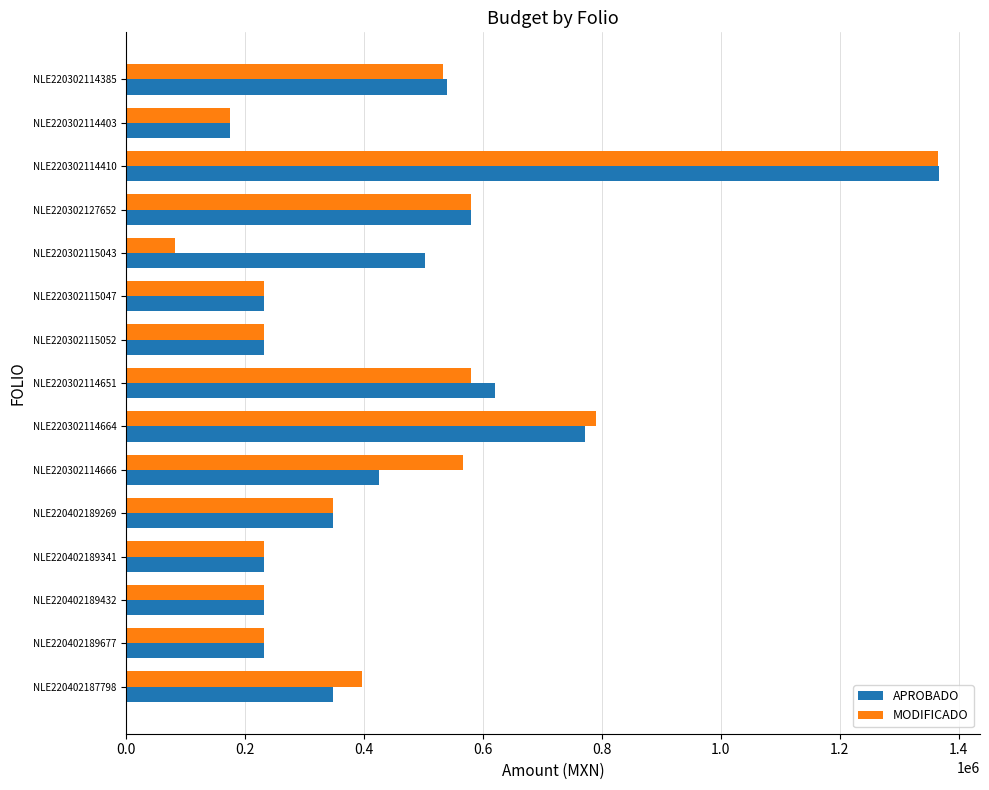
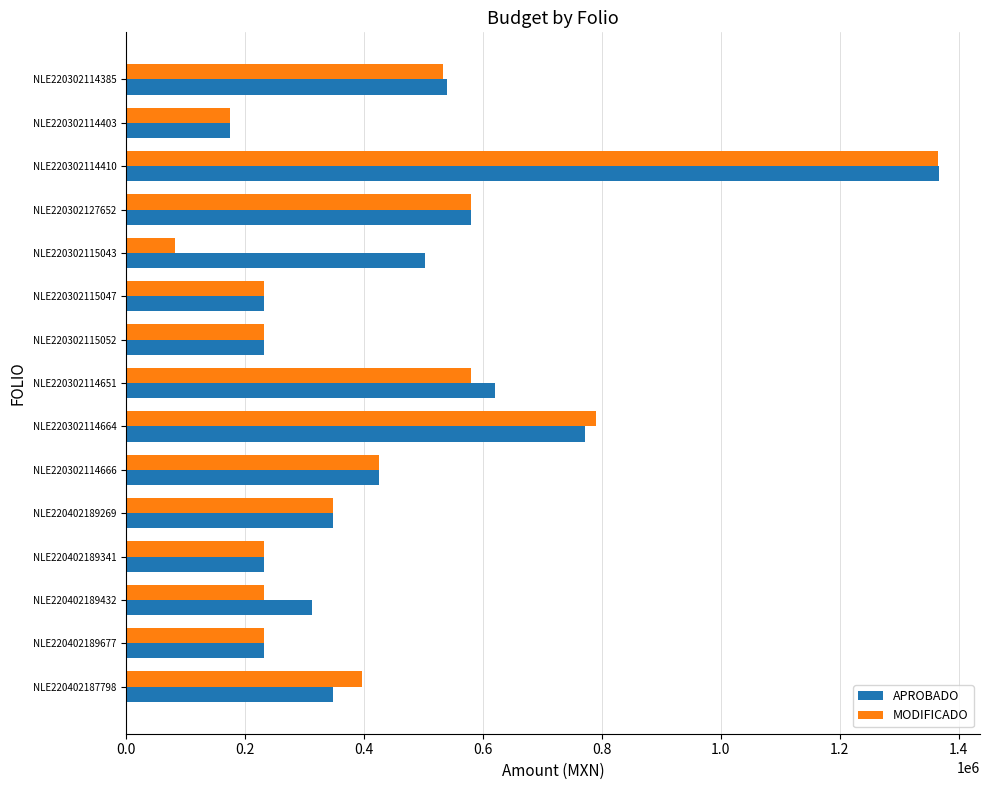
MODIFICADO, NLE220302114666: 570000 -> 420000
APROBADO, NLE220402189432: 230000 -> 310000
